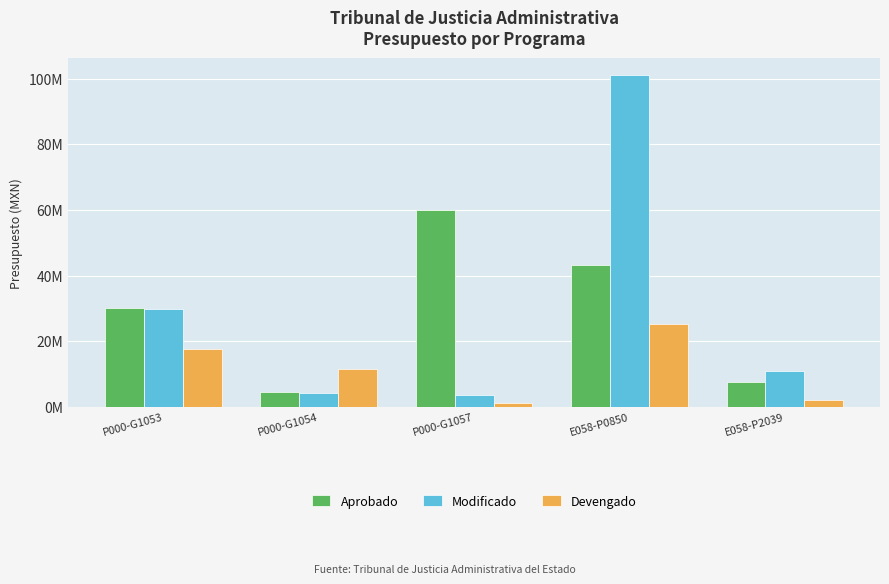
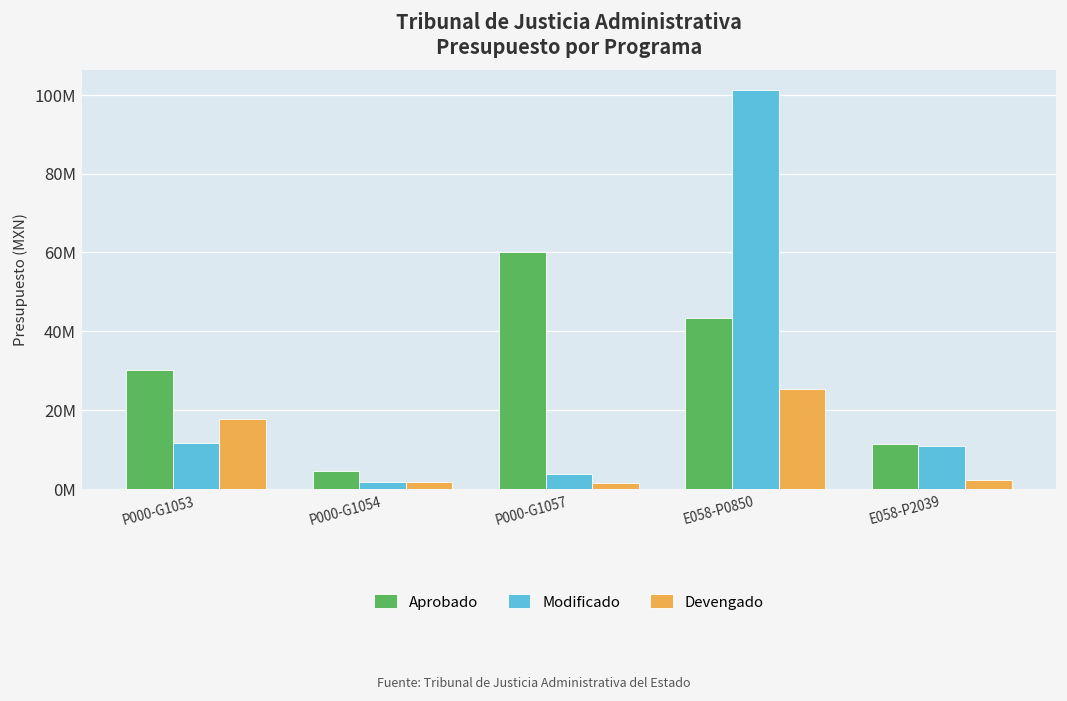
Modificado, P000-G1053: 30000000 -> 12000000
Modificado, P000-G1054: 4000000 -> 2000000
Devengado, P000-G1054: 12000000 -> 2000000
Aprobado, E058-P2039: 8000000 -> 11000000
